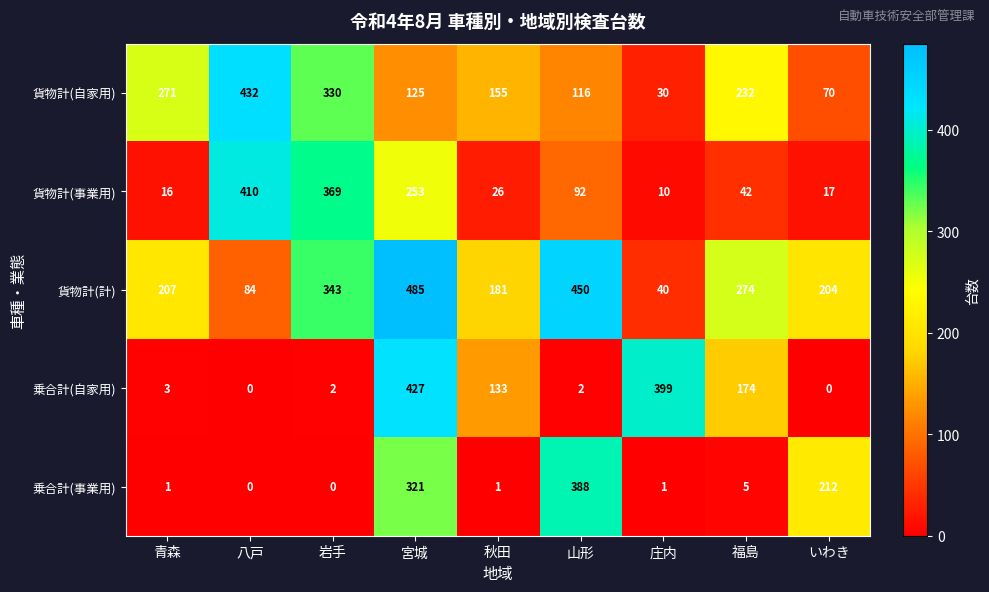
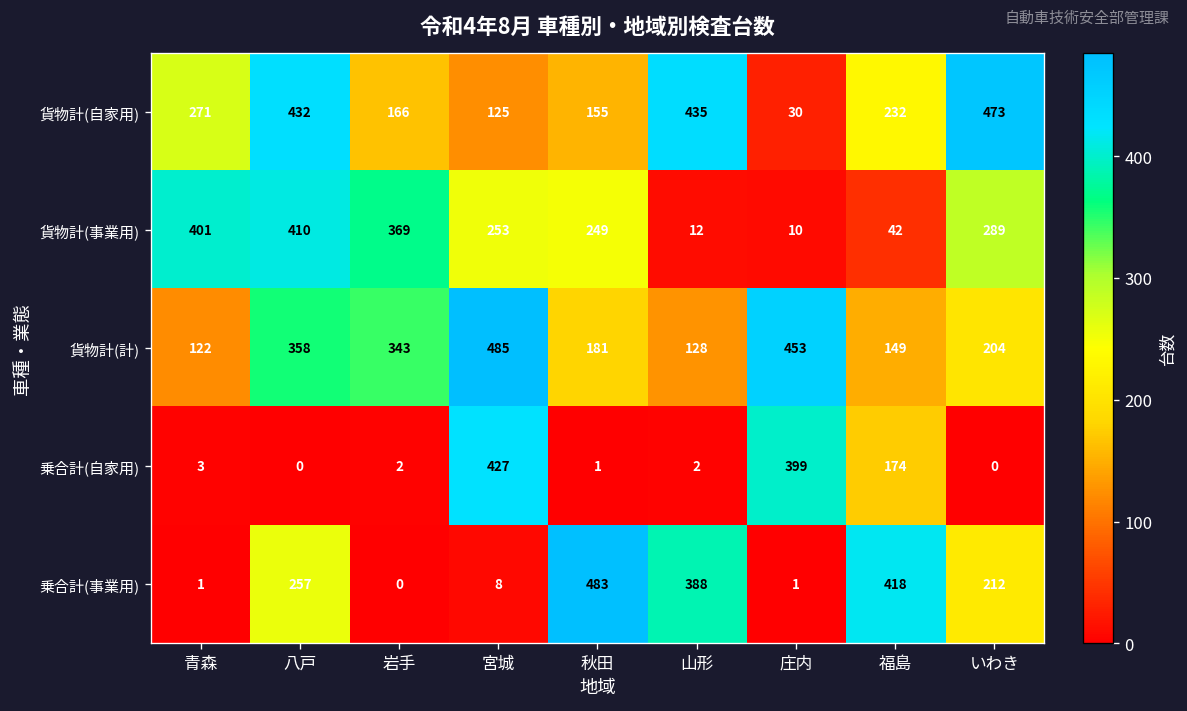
貨物計(自家用), 岩手: 330 -> 166
貨物計(自家用), 山形: 116 -> 435
貨物計(自家用), いわき: 70 -> 473
貨物計(事業用), 青森: 16 -> 401
貨物計(事業用), 秋田: 26 -> 249
貨物計(事業用), 山形: 92 -> 12
貨物計(事業用), いわき: 17 -> 289
貨物計(計), 青森: 207 -> 122
貨物計(計), 八戸: 84 -> 358
貨物計(計), 山形: 450 -> 128
貨物計(計), 庄内: 40 -> 453
貨物計(計), 福島: 274 -> 149
乗合計(自家用), 秋田: 133 -> 1
乗合計(事業用), 八戸: 0 -> 257
乗合計(事業用), 宮城: 321 -> 8
乗合計(事業用), 秋田: 1 -> 483
乗合計(事業用), 福島: 5 -> 418
